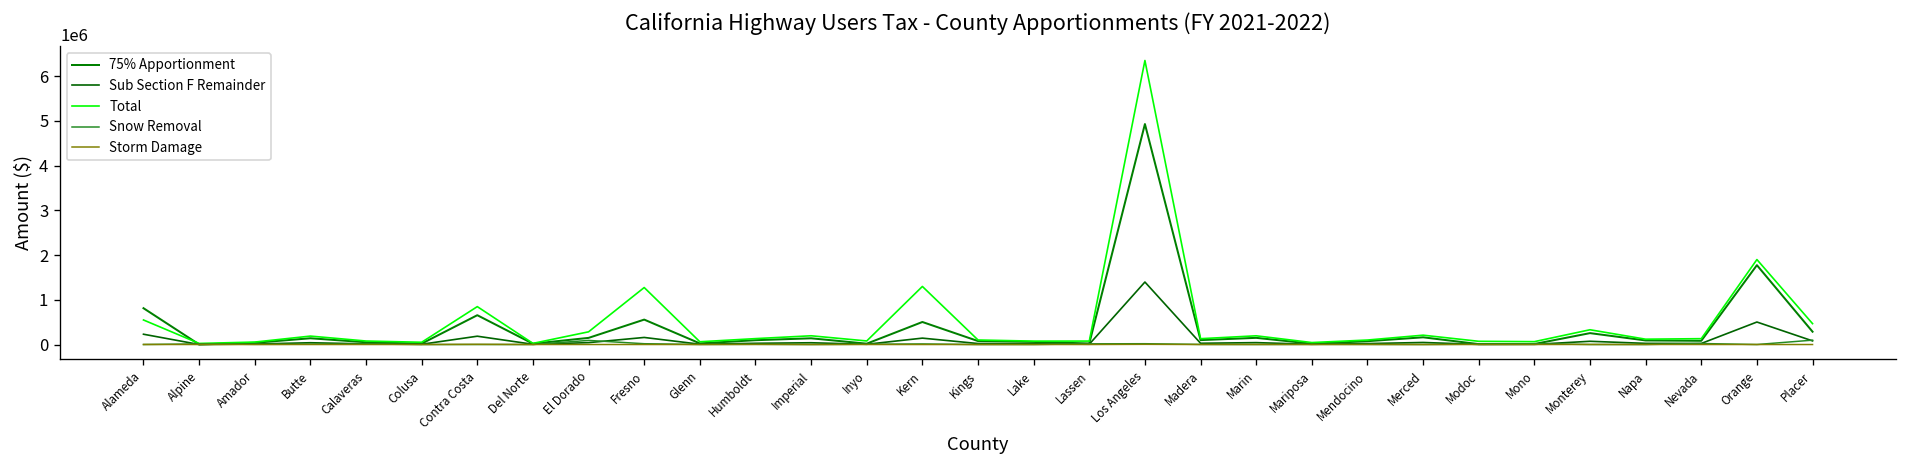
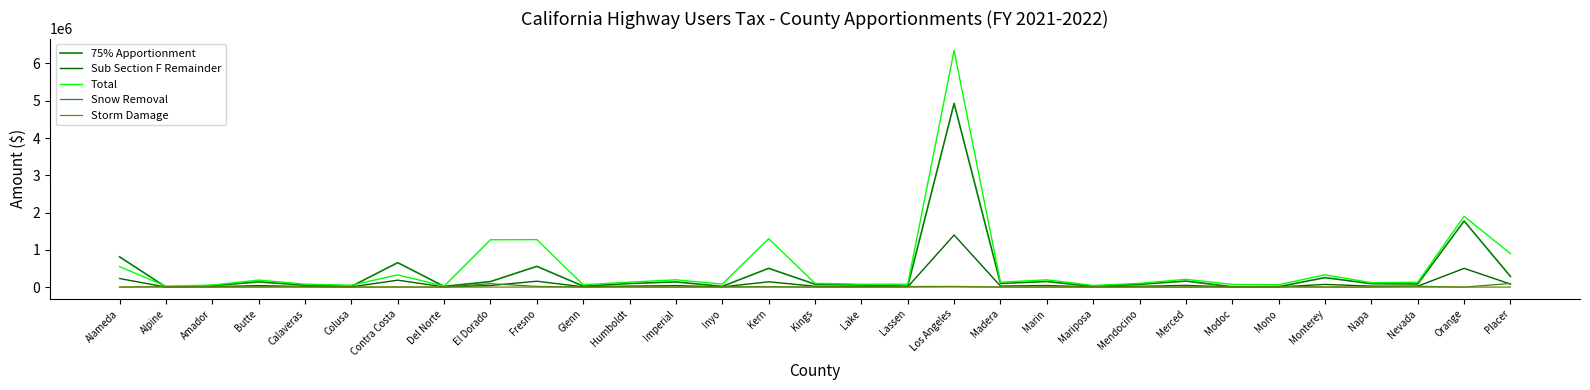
Total, Contra Costa: 800000 -> 300000
Total, El Dorado: 300000 -> 1300000
Total, Placer: 500000 -> 900000
